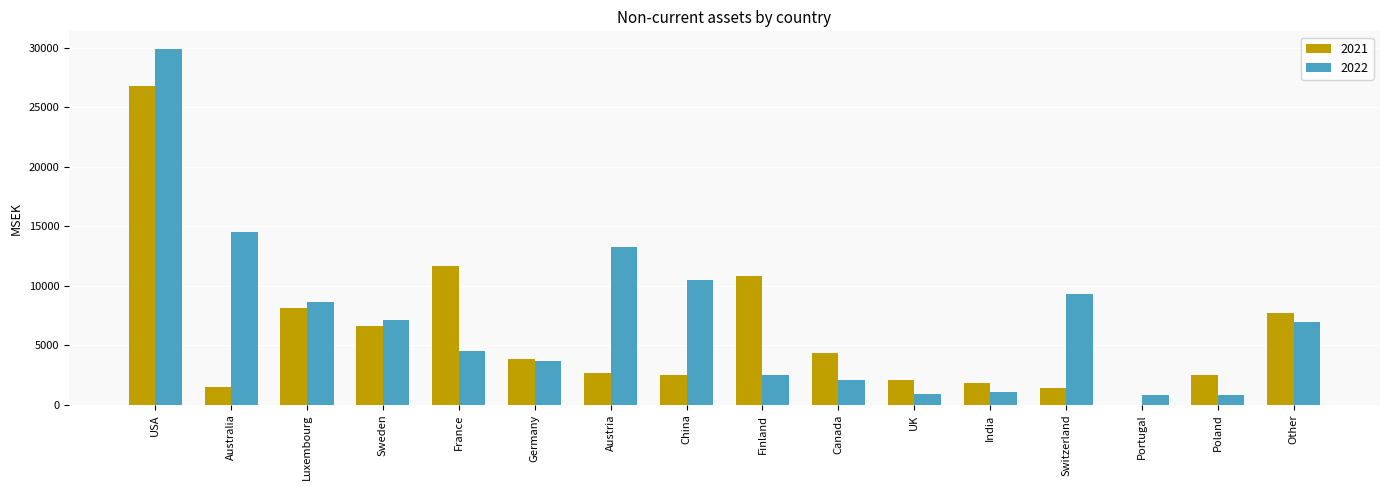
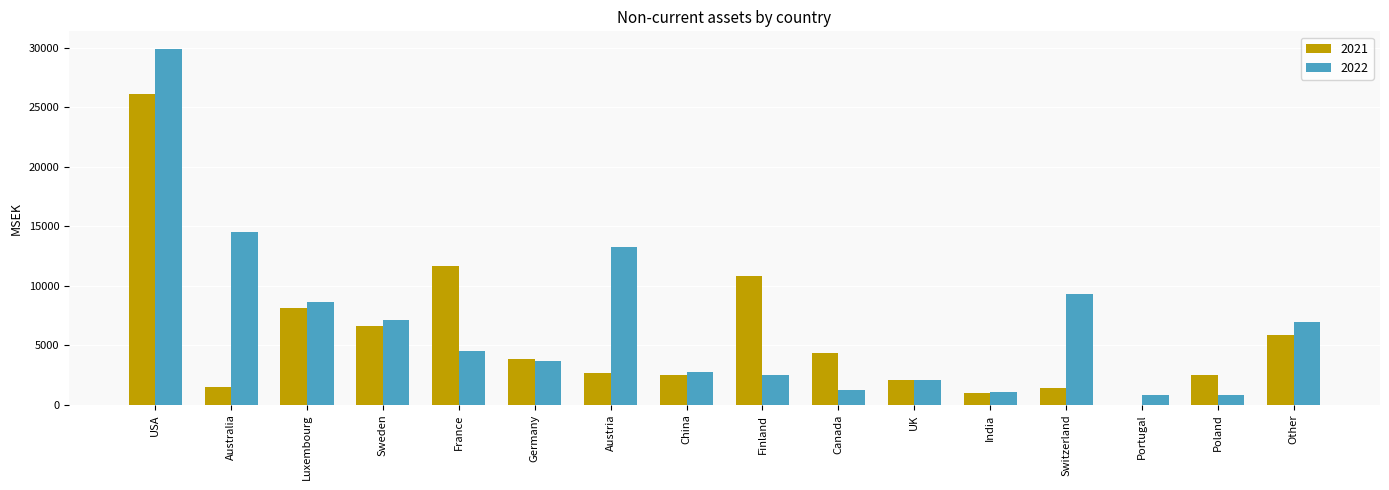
2021, USA: 26800 -> 26100
2022, China: 10500 -> 2700
2022, Canada: 2100 -> 1300
2022, UK: 900 -> 2100
2021, India: 1800 -> 1000
2021, Other: 7700 -> 5800
